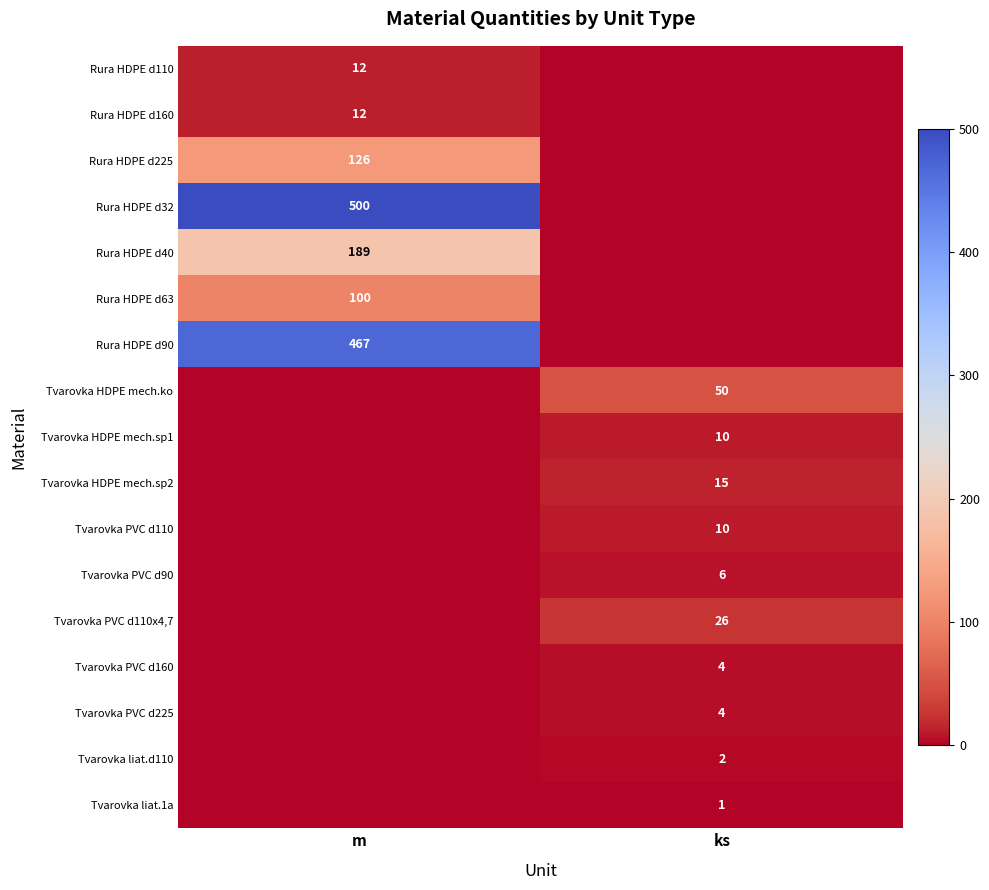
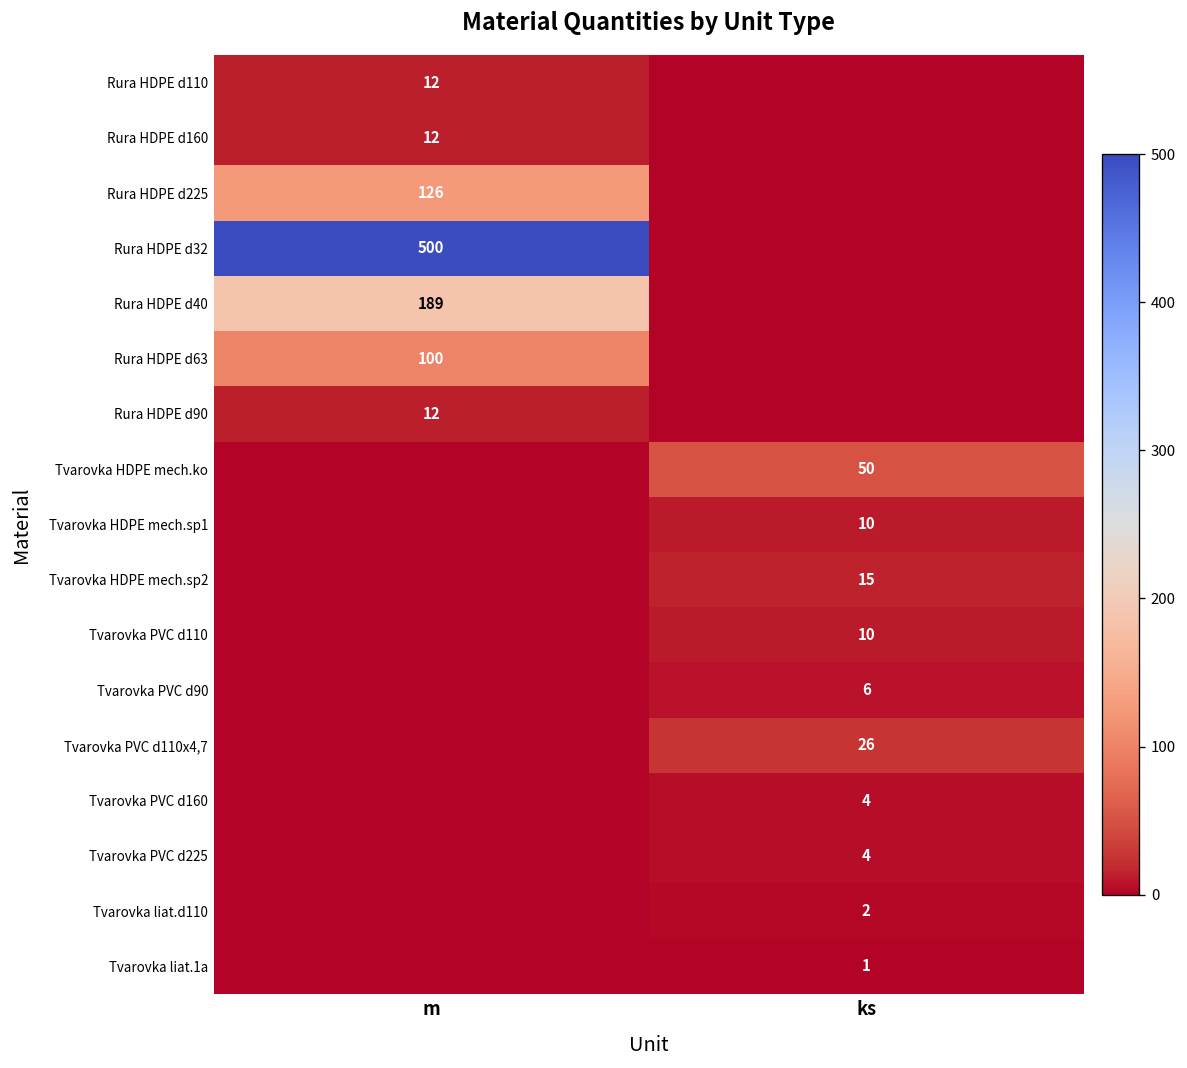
Rura HDPE d90, m: 467 -> 12
